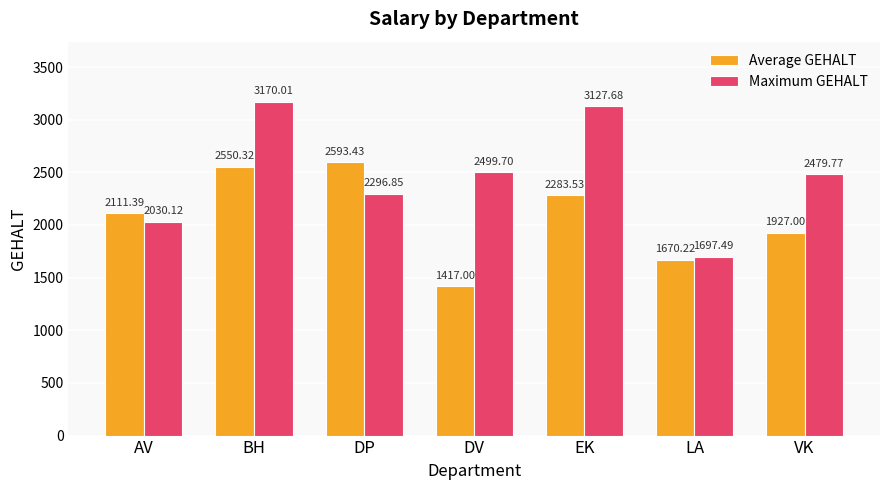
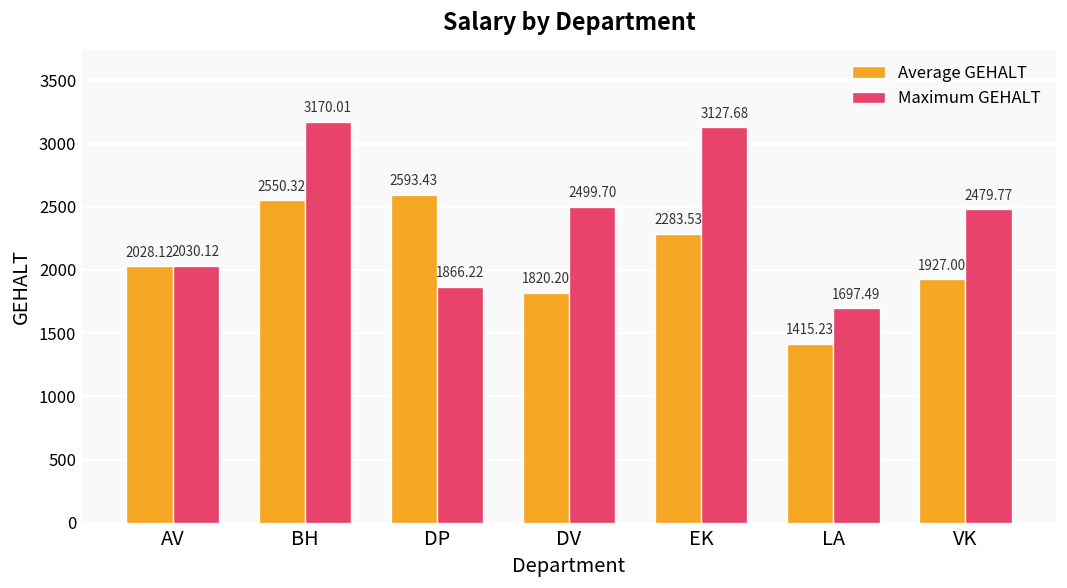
Average GEHALT, AV: 2111.39 -> 2028.12
Maximum GEHALT, DP: 2296.85 -> 1866.22
Average GEHALT, DV: 1417.00 -> 1820.20
Average GEHALT, LA: 1670.22 -> 1415.23
